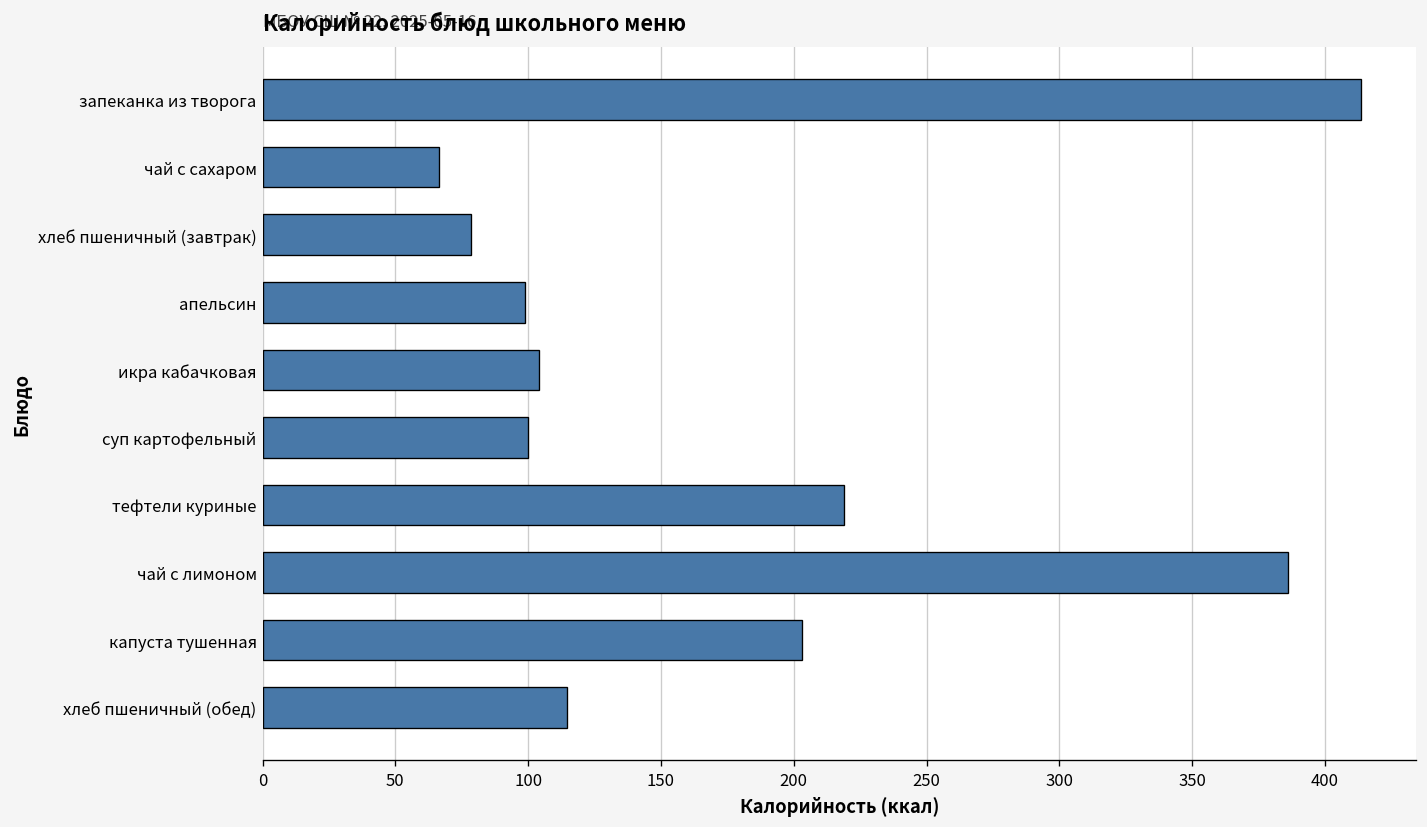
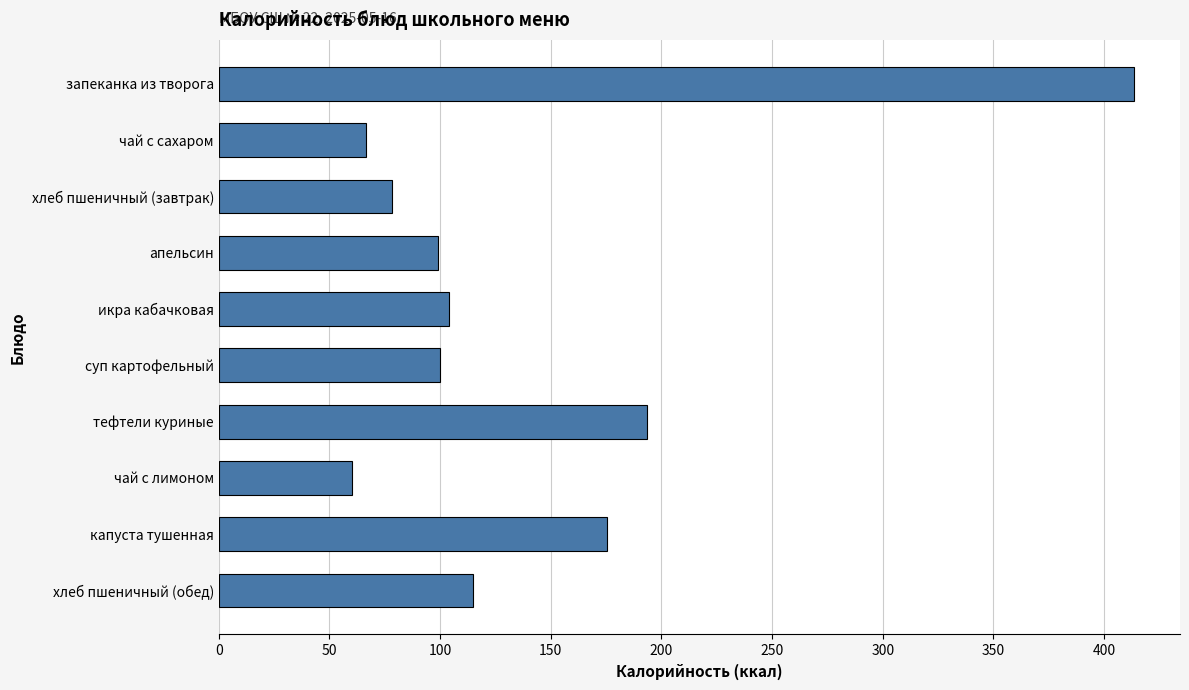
тефтели куриные: 219 -> 194
чай с лимоном: 386 -> 60
капуста тушенная: 203 -> 176
